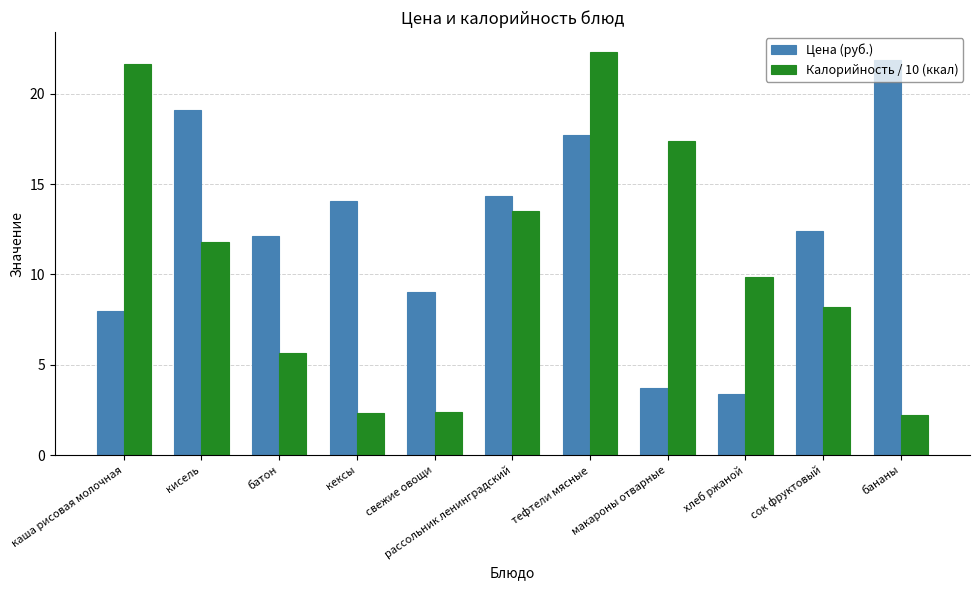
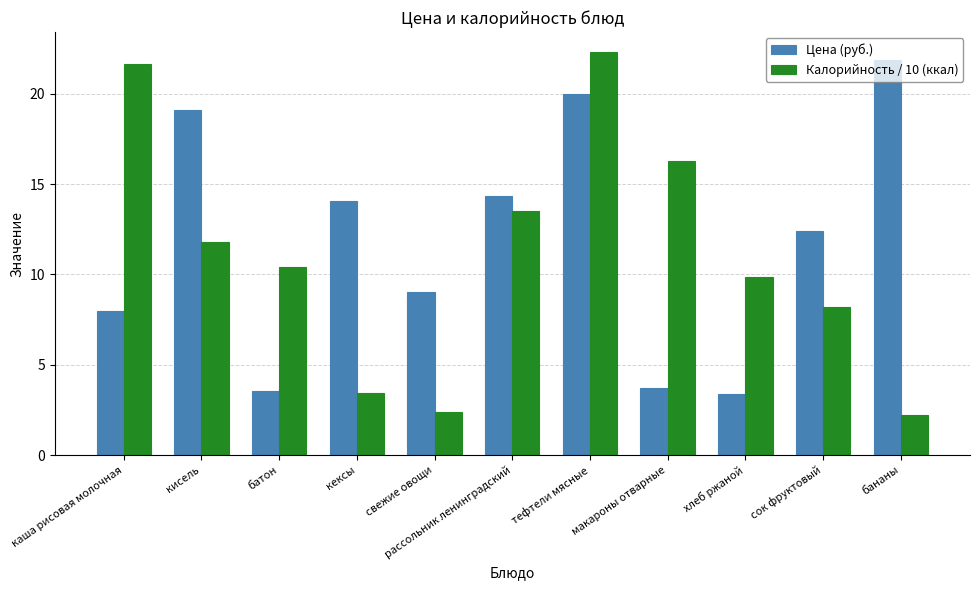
Цена (руб.), батон: 12.2 -> 3.6
Калорийность / 10 (ккал), батон: 5.7 -> 10.4
Калорийность / 10 (ккал), кексы: 2.3 -> 3.5
Цена (руб.), тефтели мясные: 17.7 -> 20.0
Калорийность / 10 (ккал), макароны отварные: 17.4 -> 16.3
